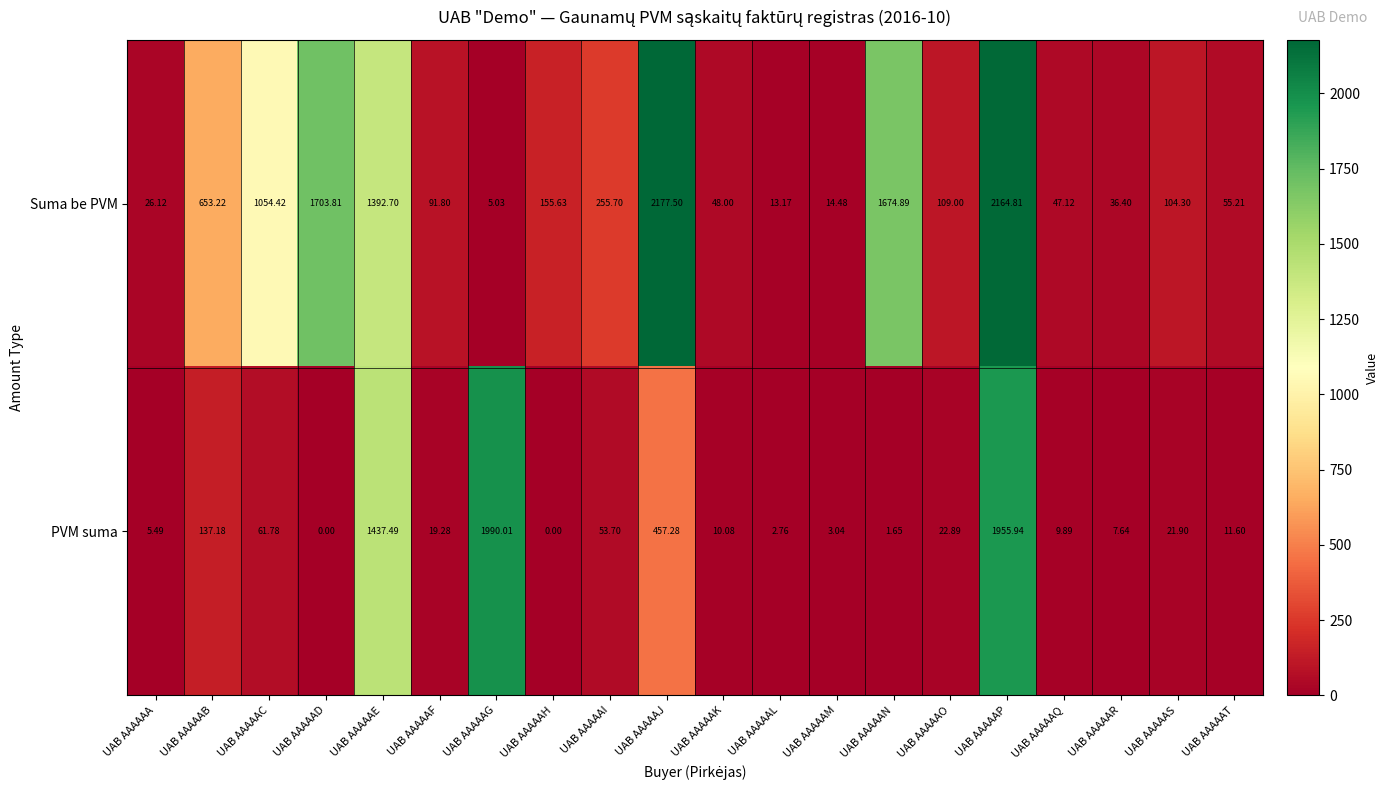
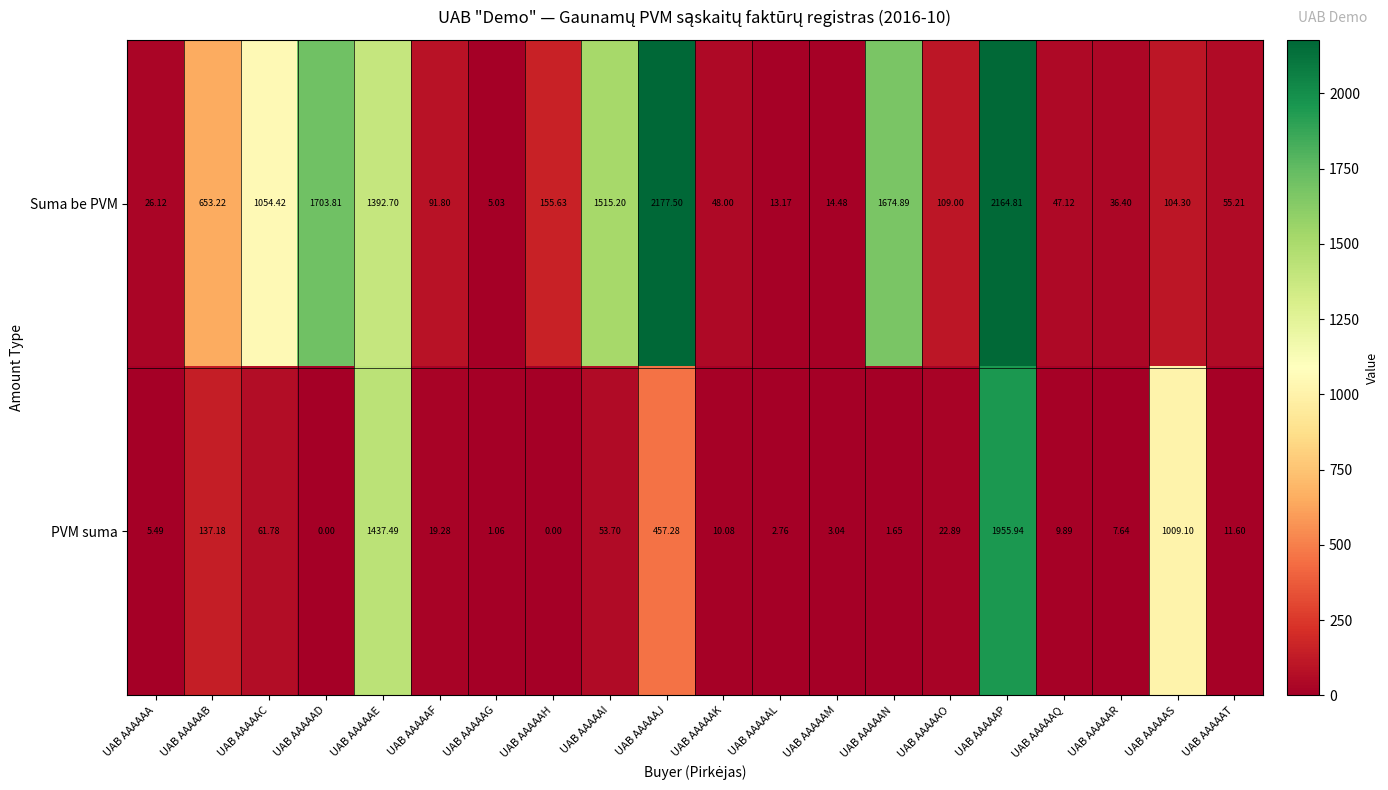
Suma be PVM, UAB AAAAAI: 255.70 -> 1515.20
PVM suma, UAB AAAAAG: 1990.01 -> 1.06
PVM suma, UAB AAAAAS: 21.90 -> 1009.10
